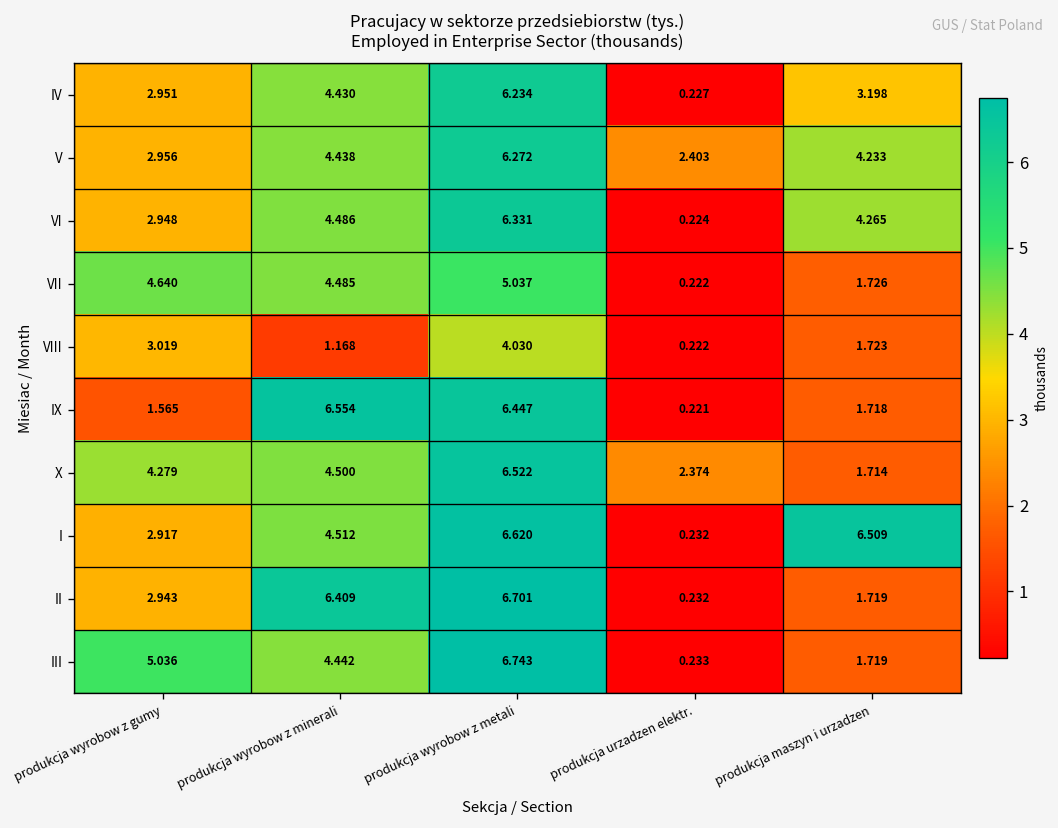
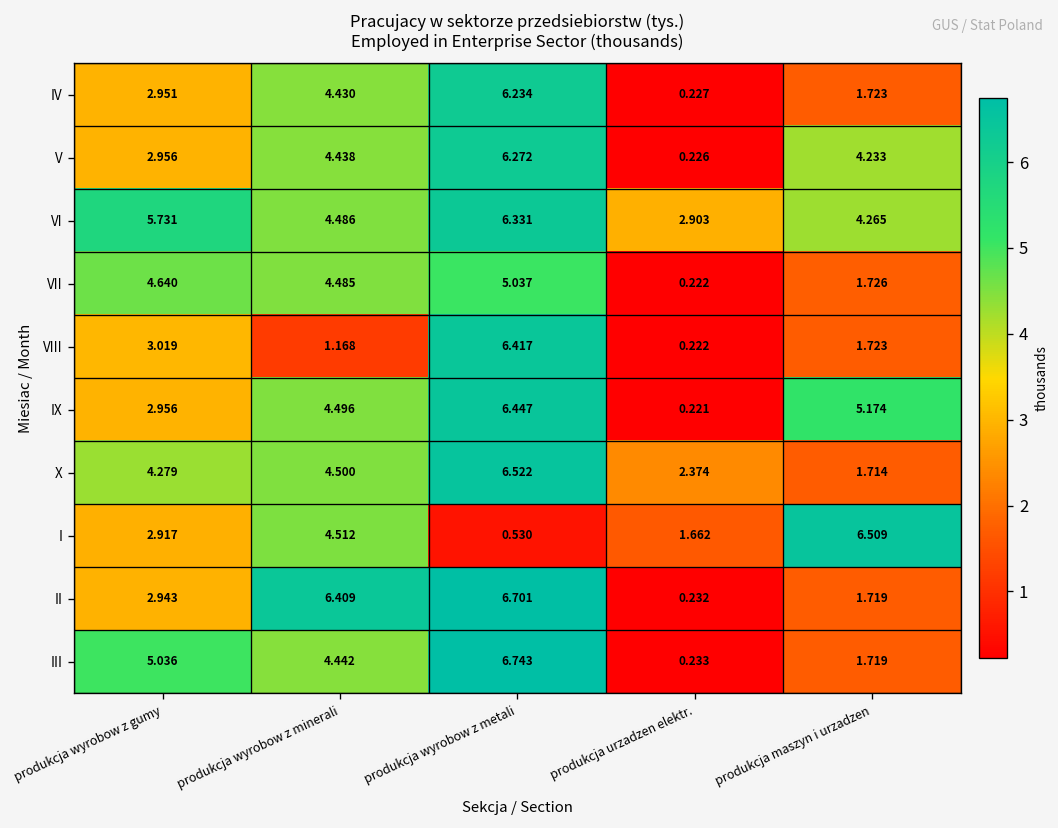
IV, produkcja maszyn i urzadzen: 3.198 -> 1.723
V, produkcja urzadzen elektr.: 2.403 -> 0.226
VI, produkcja wyrobow z gumy: 2.948 -> 5.731
VI, produkcja urzadzen elektr.: 0.224 -> 2.903
VIII, produkcja wyrobow z metali: 4.030 -> 6.417
IX, produkcja wyrobow z gumy: 1.565 -> 2.956
IX, produkcja wyrobow z minerali: 6.554 -> 4.496
IX, produkcja maszyn i urzadzen: 1.718 -> 5.174
I, produkcja wyrobow z metali: 6.620 -> 0.530
I, produkcja urzadzen elektr.: 0.232 -> 1.662
